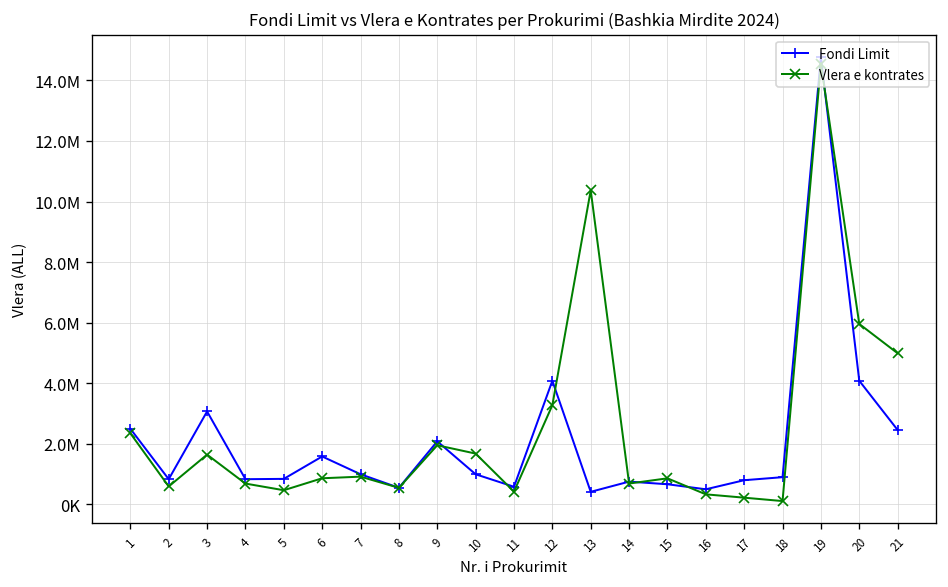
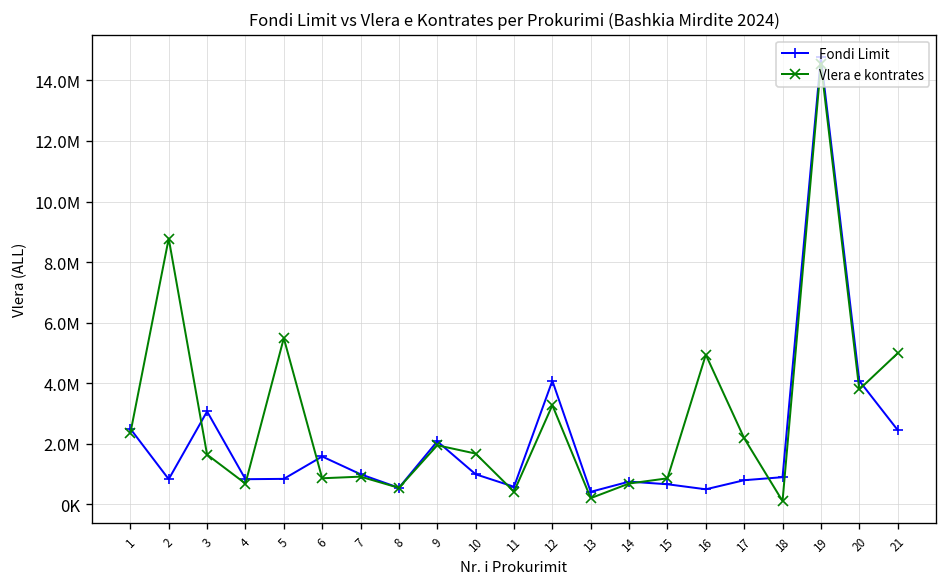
Vlera e kontrates, 2: 600000 -> 8800000
Vlera e kontrates, 5: 500000 -> 5500000
Vlera e kontrates, 13: 10400000 -> 200000
Vlera e kontrates, 16: 300000 -> 4900000
Vlera e kontrates, 17: 200000 -> 2200000
Vlera e kontrates, 20: 6000000 -> 3800000
